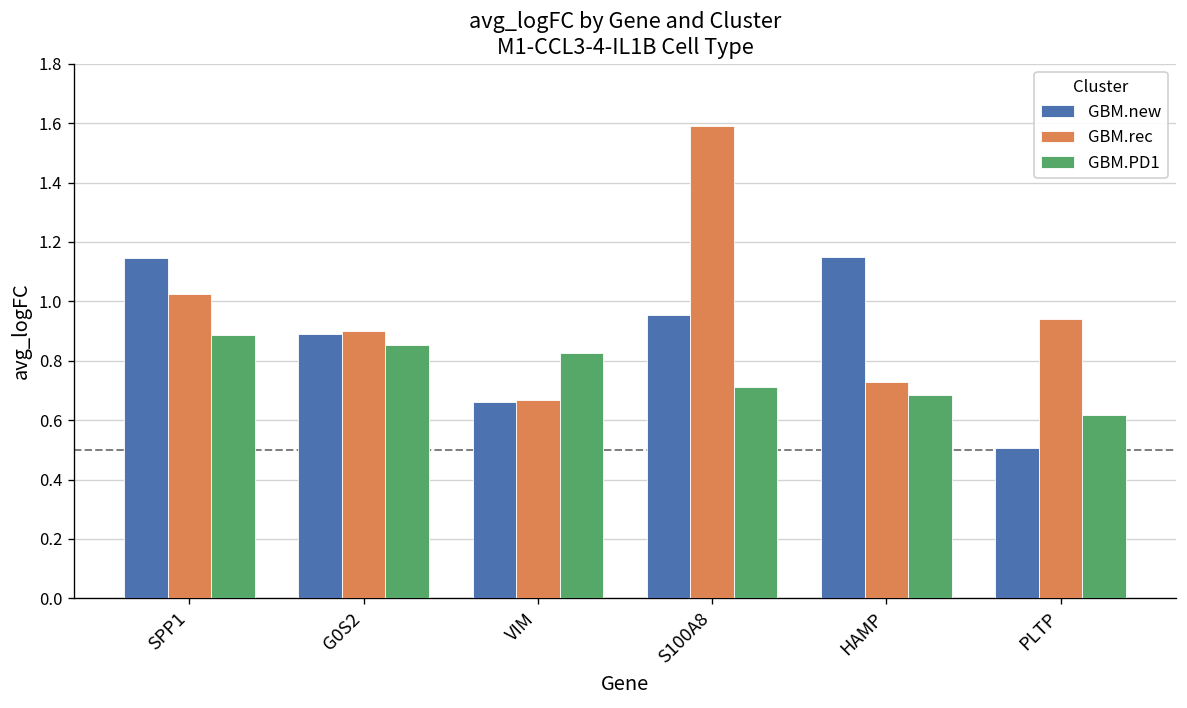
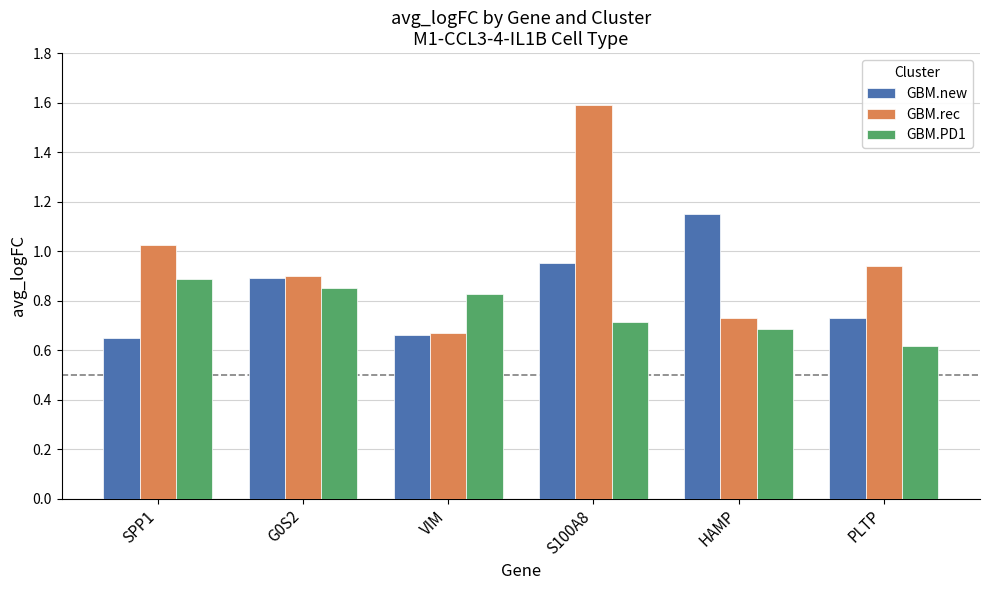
GBM.new, SPP1: 1.15 -> 0.65
GBM.new, PLTP: 0.51 -> 0.73
